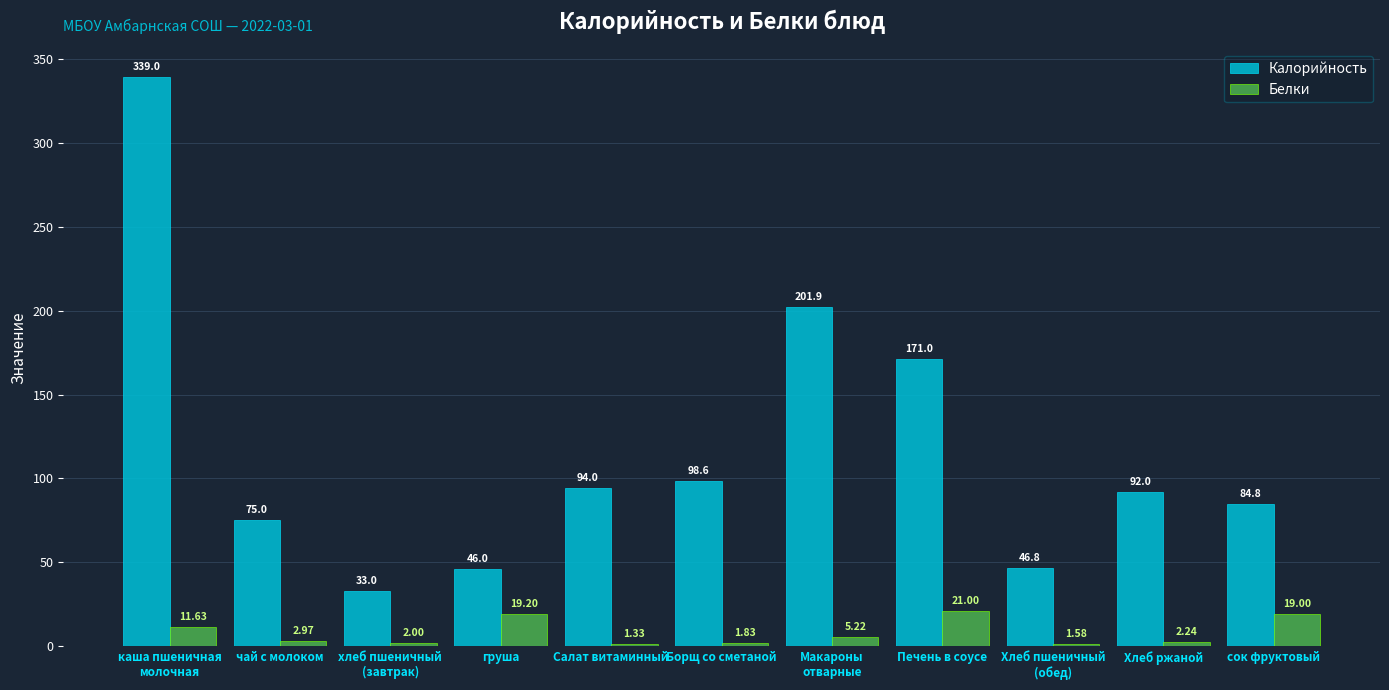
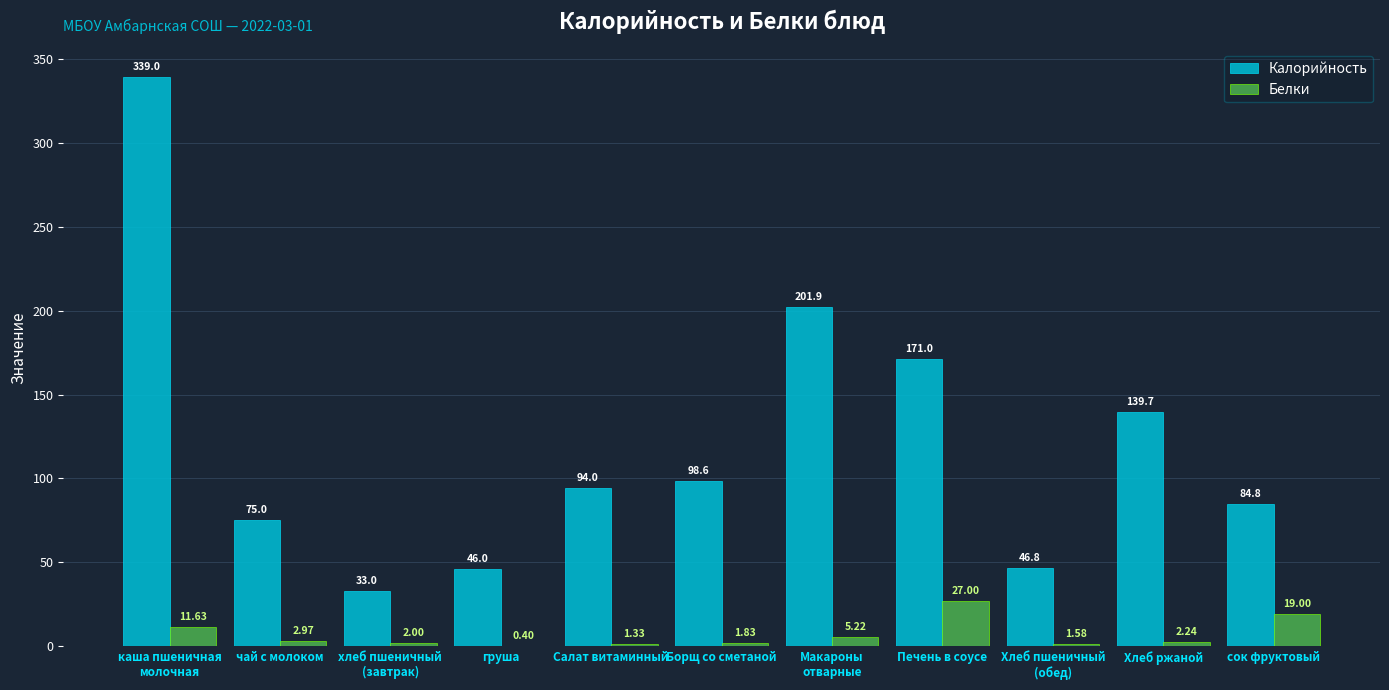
Белки, груша: 19.20 -> 0.40
Белки, Печень в соусе: 21.00 -> 27.00
Калорийность, Хлеб ржаной: 92.0 -> 139.7
